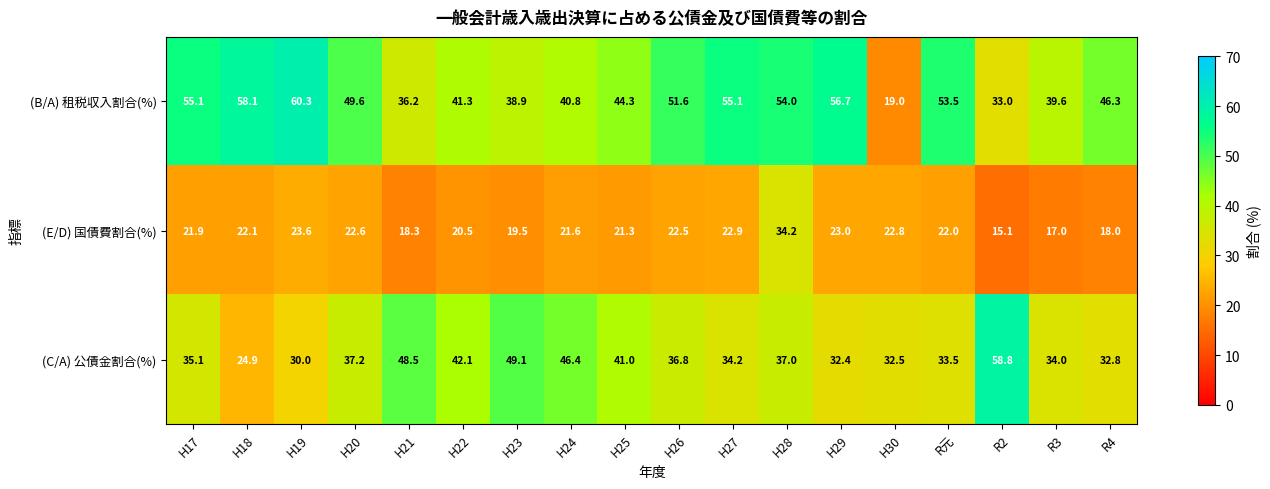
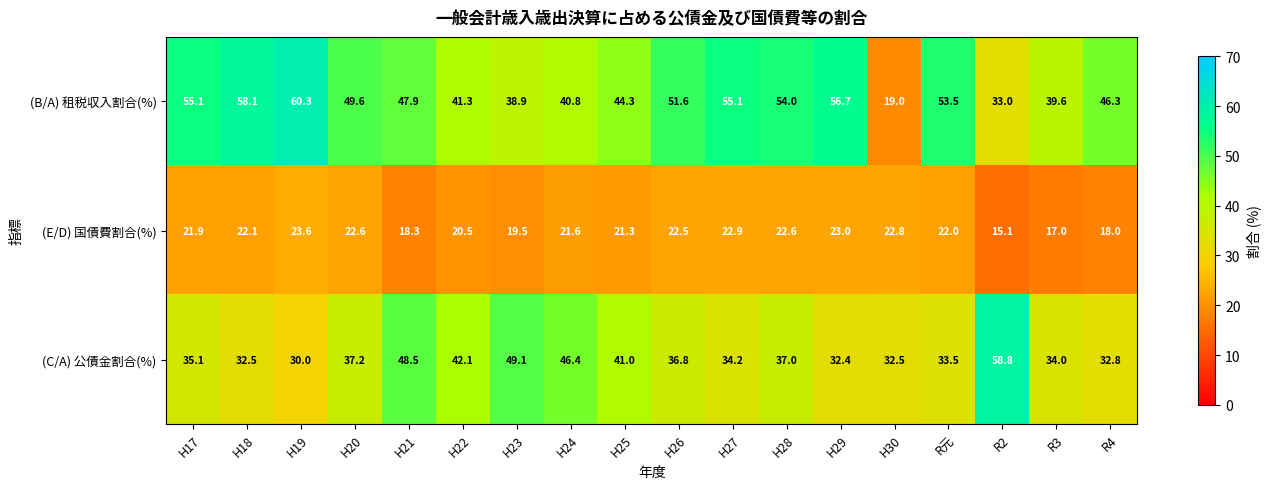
(B/A) 租税収入割合(%), H21: 36.2 -> 47.9
(E/D) 国債費割合(%), H28: 34.2 -> 22.6
(C/A) 公債金割合(%), H18: 24.9 -> 32.5
